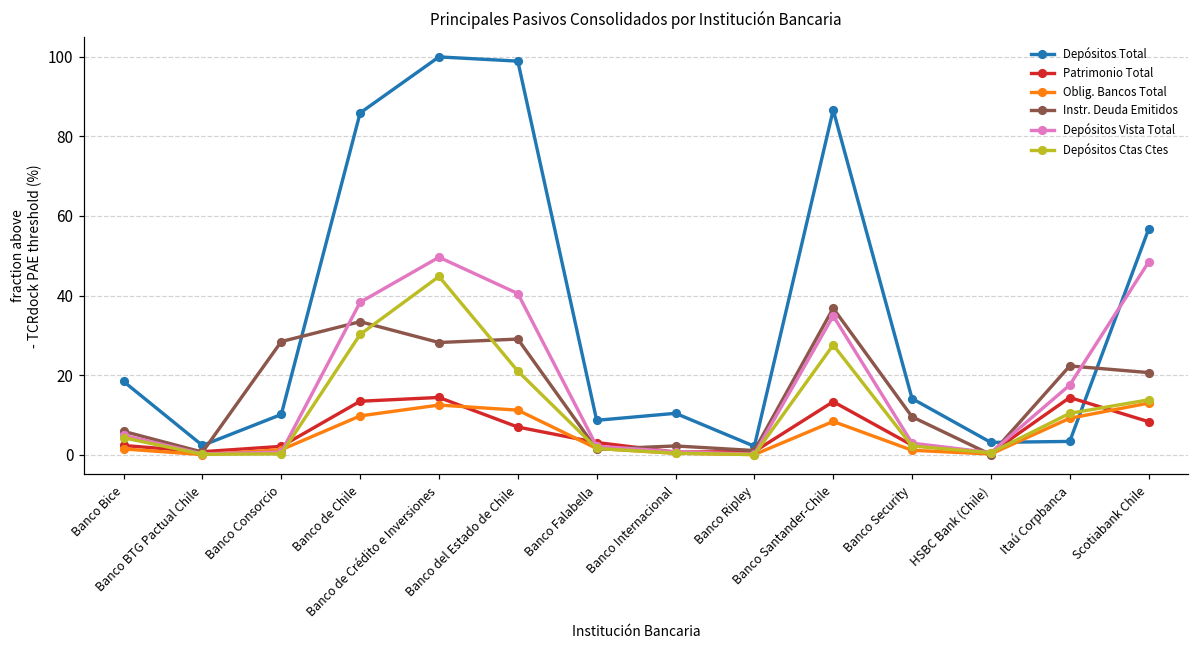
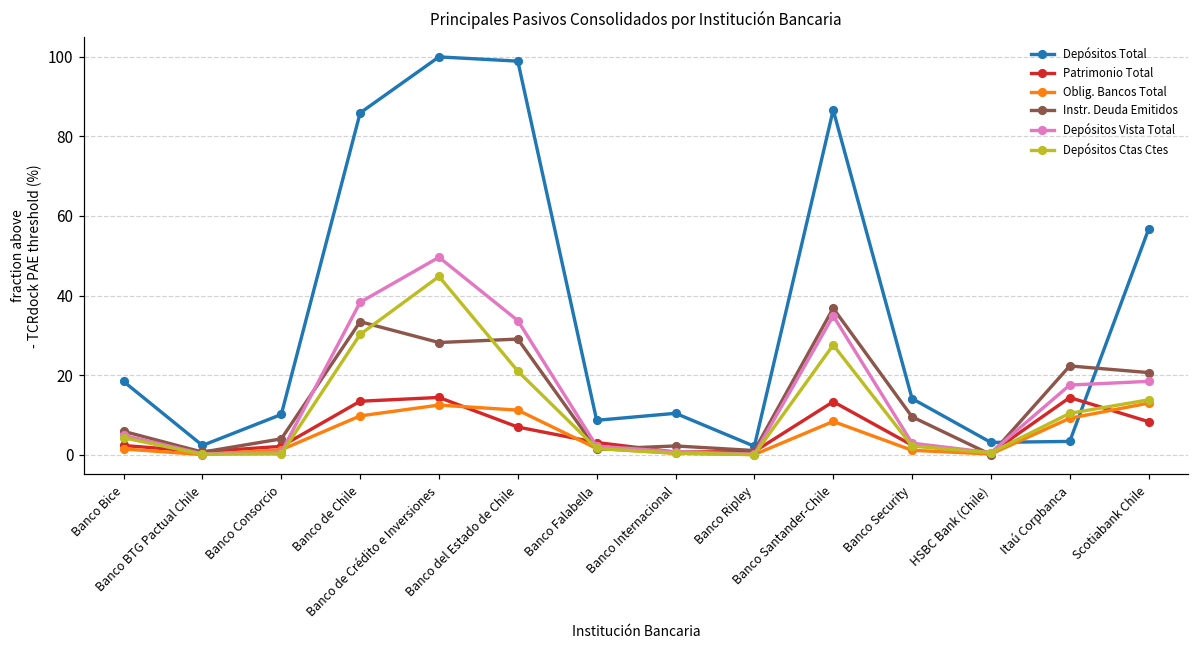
Instr. Deuda Emitidos, Banco Consorcio: 28 -> 4
Depósitos Vista Total, Banco del Estado de Chile: 40 -> 34
Depósitos Vista Total, Scotiabank Chile: 48 -> 18
